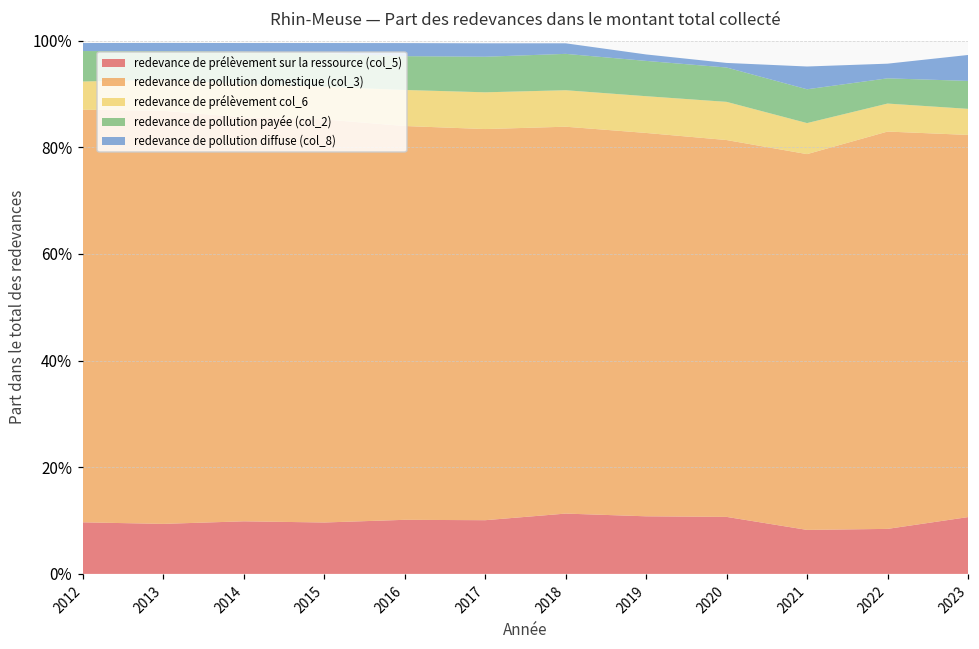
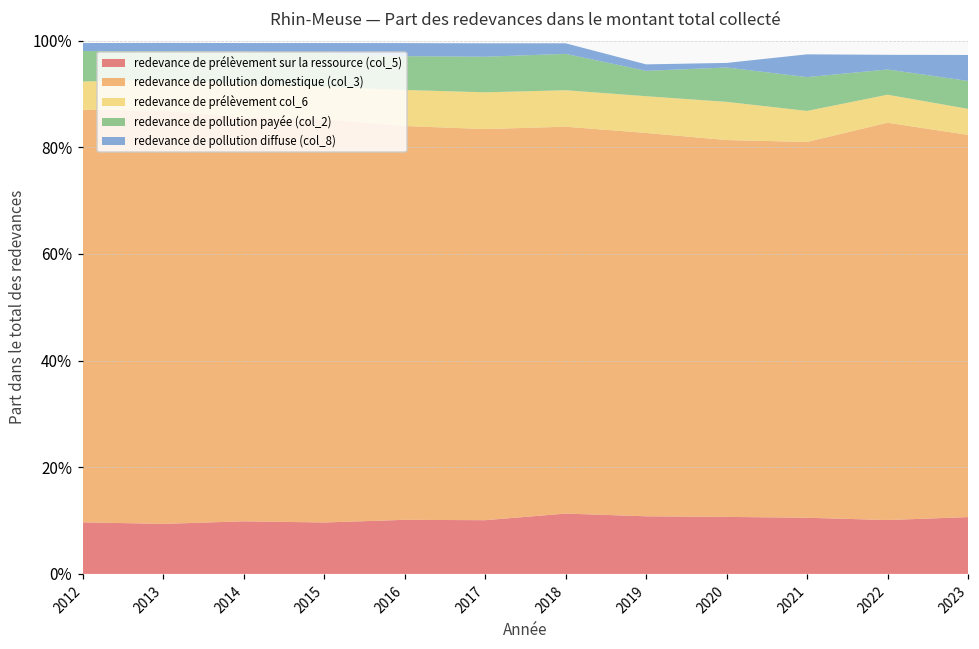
redevance de pollution payée (col_2), 2019: 7% -> 5%
redevance de prélèvement sur la ressource (col_5), 2021: 8% -> 11%
redevance de prélèvement sur la ressource (col_5), 2022: 8% -> 10%
